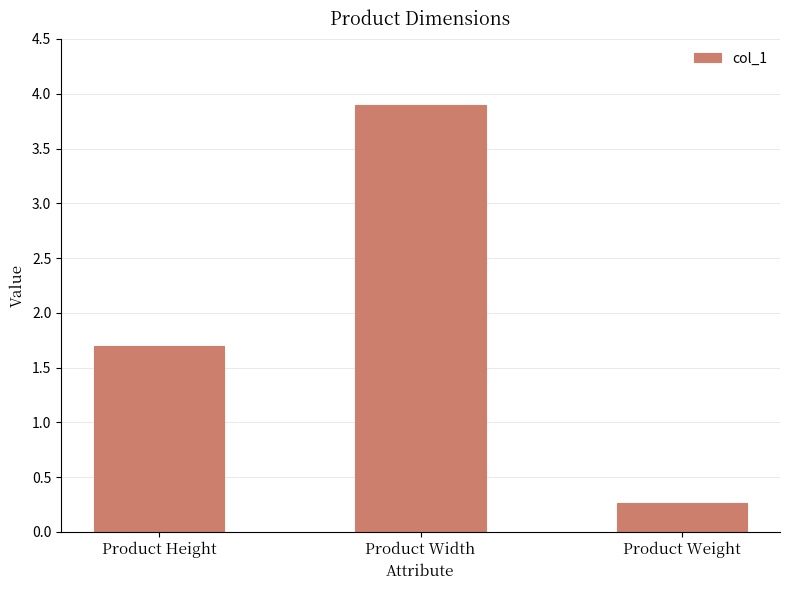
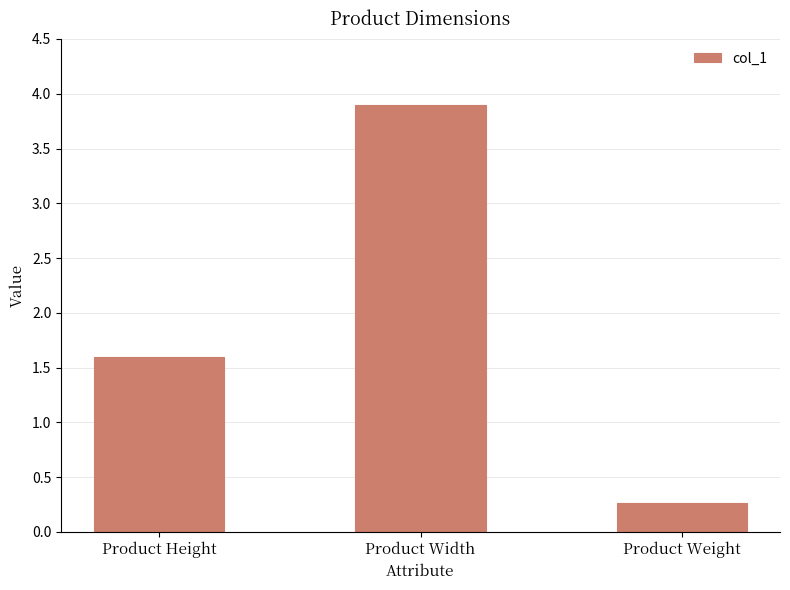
Product Height: 1.7 -> 1.6
